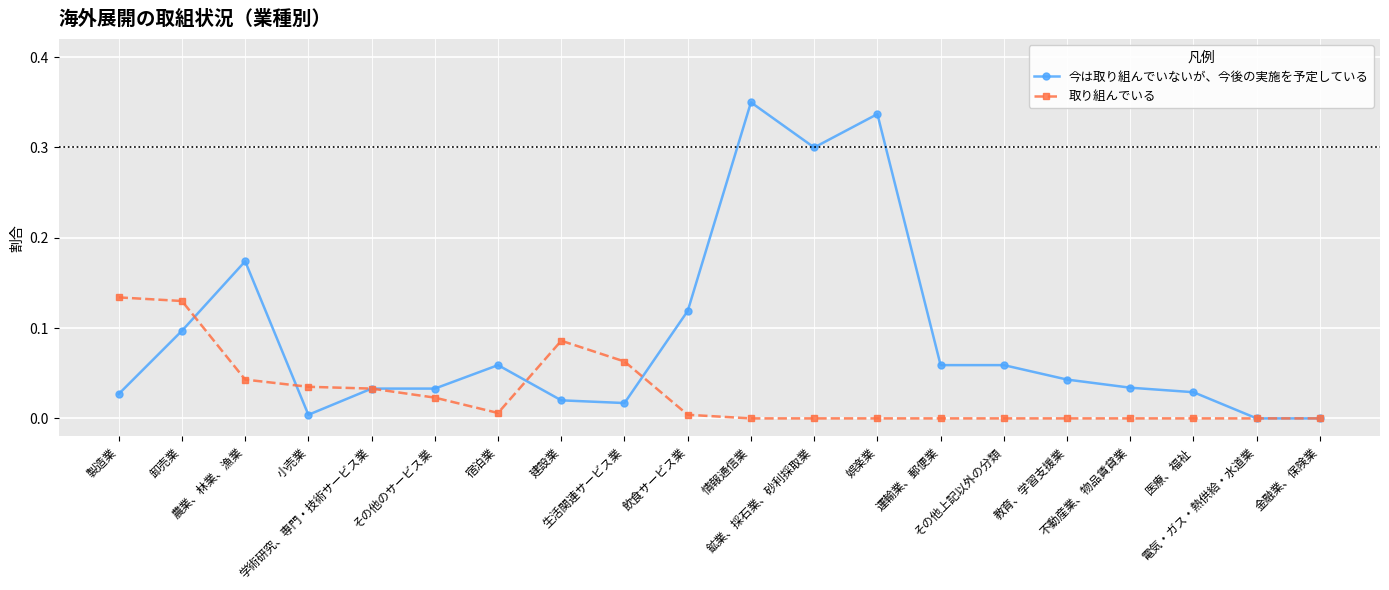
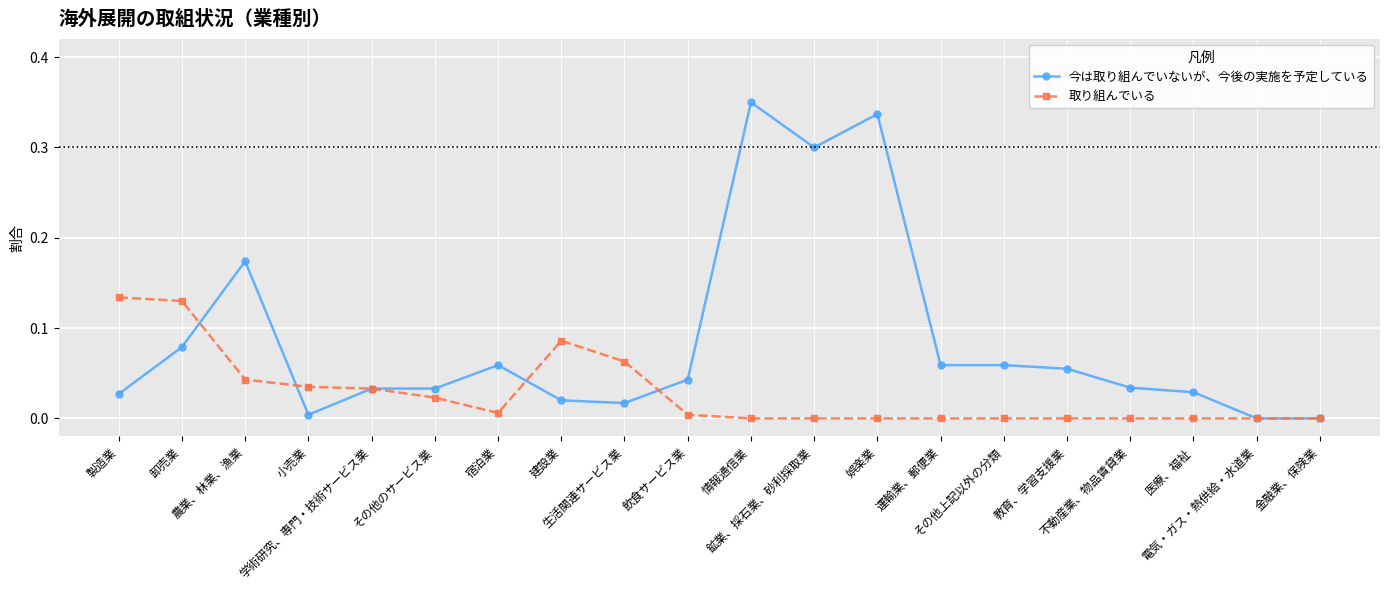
今は取り組んでいないが、今後の実施を予定している, 卸売業: 0.10 -> 0.08
今は取り組んでいないが、今後の実施を予定している, 飲食サービス業: 0.12 -> 0.04
今は取り組んでいないが、今後の実施を予定している, 教育、学習支援業: 0.04 -> 0.06
